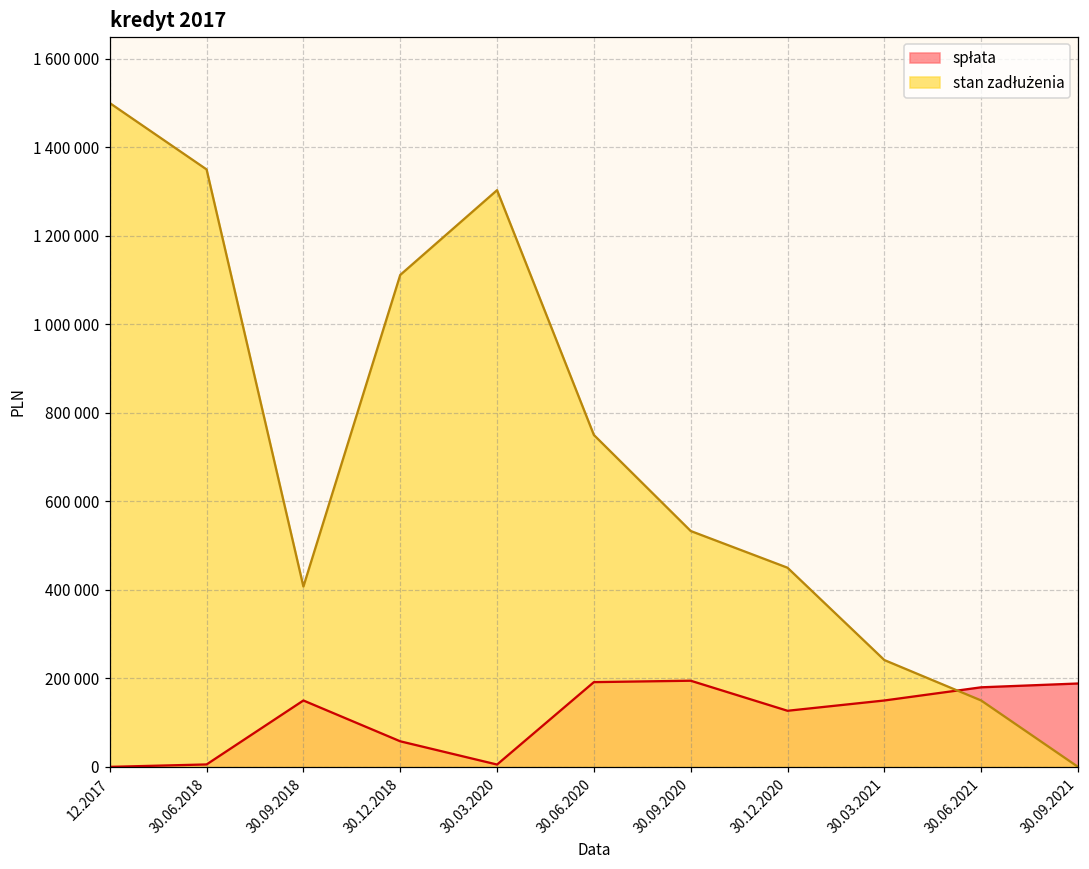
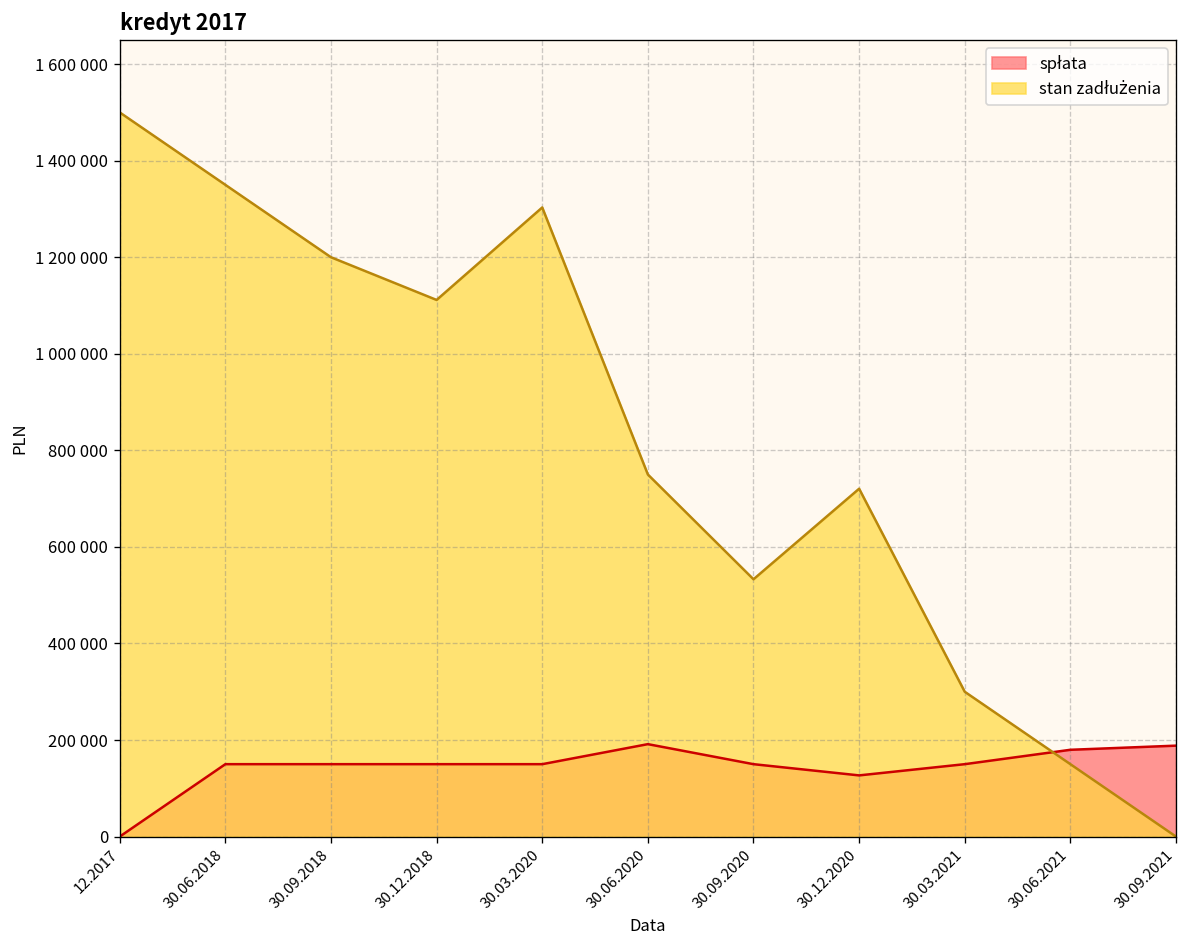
spłata, 30.06.2018: 10000 -> 150000
stan zadłużenia, 30.09.2018: 410000 -> 1200000
spłata, 30.12.2018: 60000 -> 150000
spłata, 30.03.2020: 10000 -> 150000
spłata, 30.09.2020: 190000 -> 150000
stan zadłużenia, 30.12.2020: 450000 -> 720000
stan zadłużenia, 30.03.2021: 240000 -> 300000
